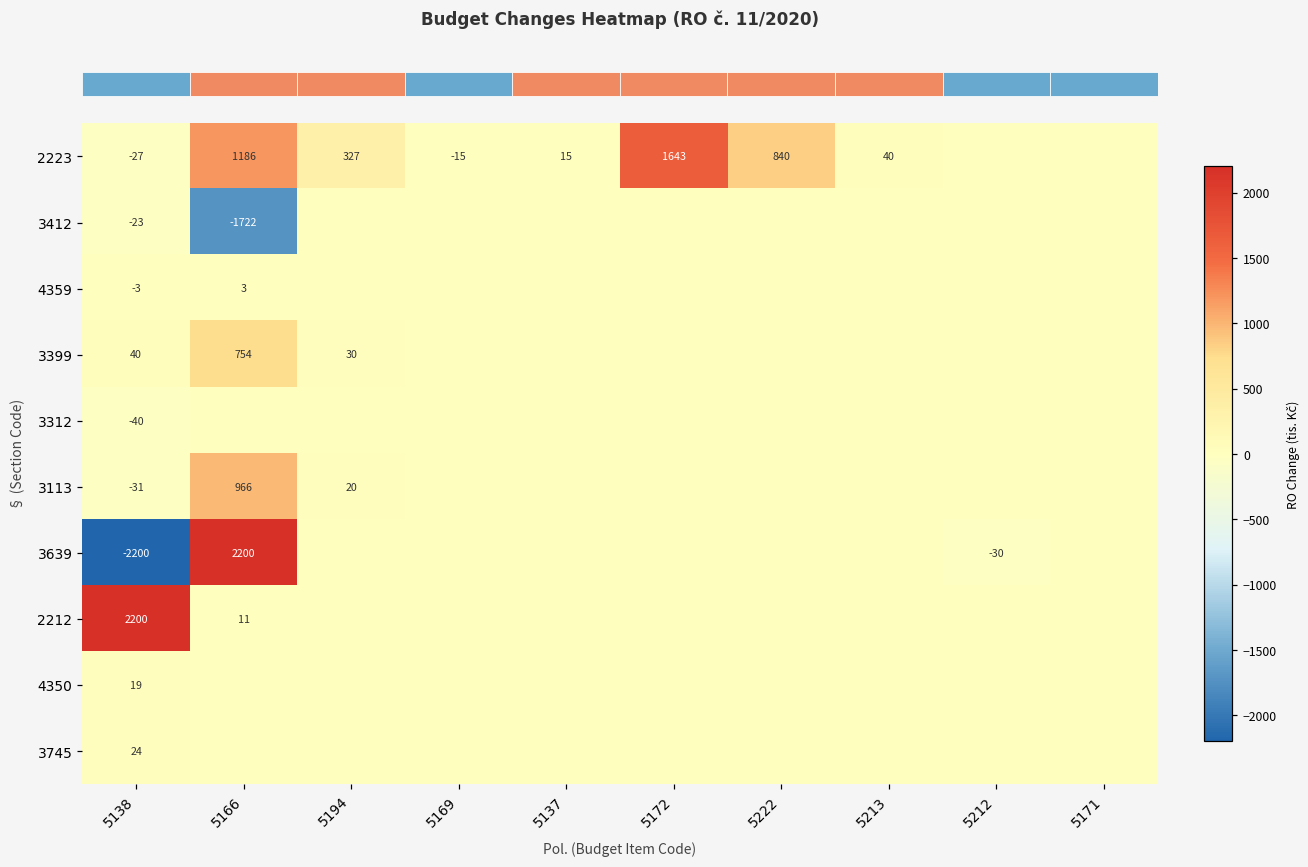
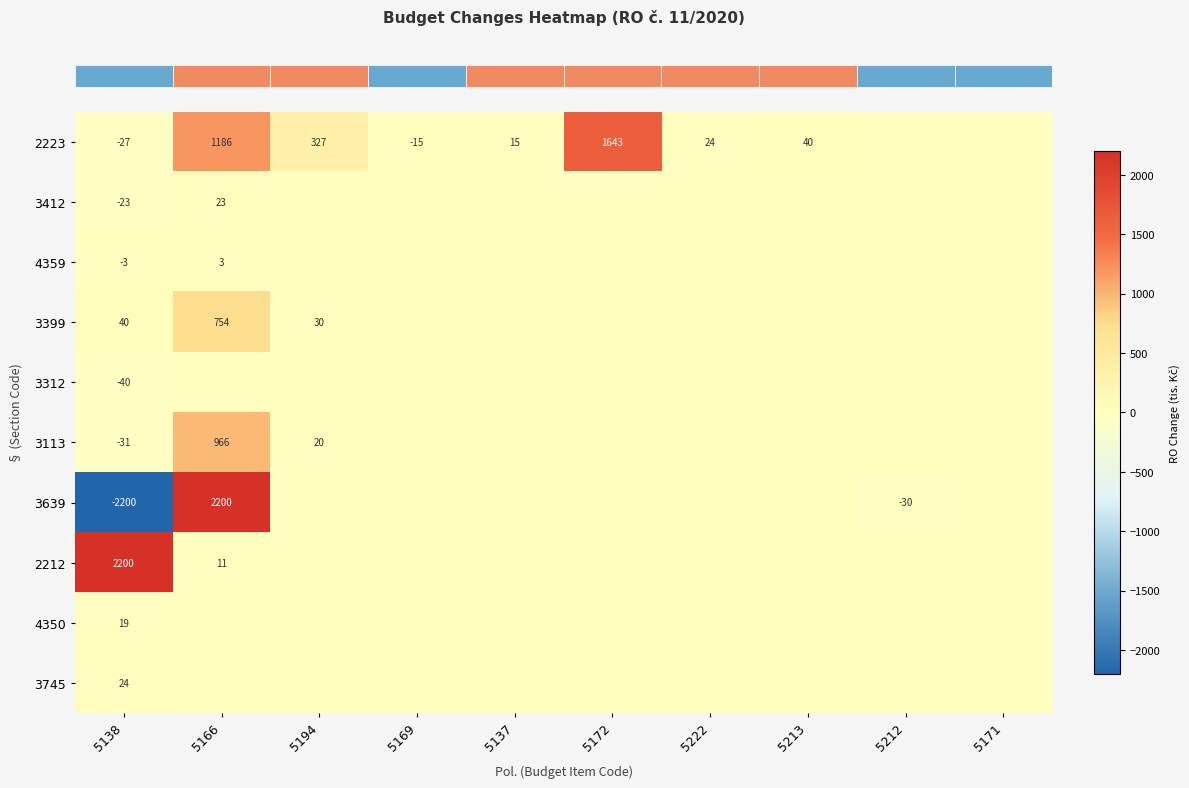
2223, 5222: 840 -> 24
3412, 5166: -1722 -> 23
